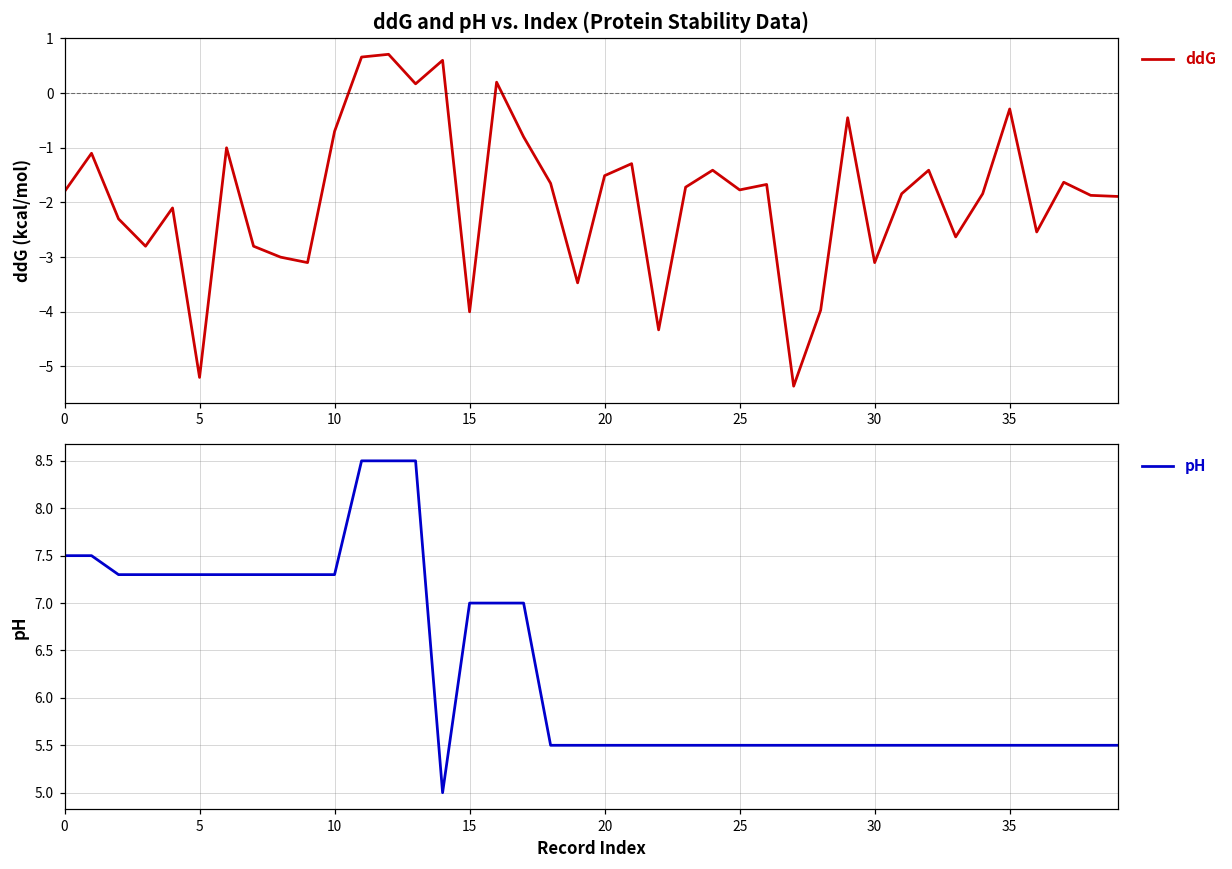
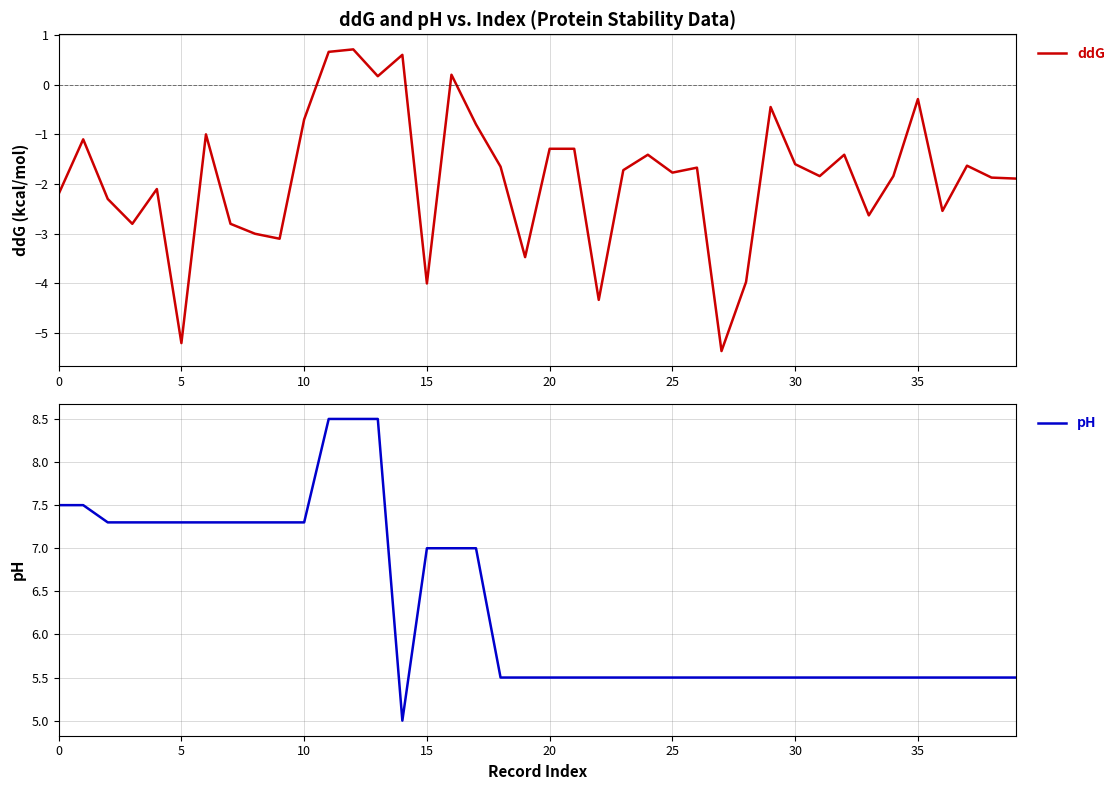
ddG and pH vs. Index (Protein Stability Data), 0: -1.8 -> -2.2
ddG and pH vs. Index (Protein Stability Data), 20: -1.5 -> -1.3
ddG and pH vs. Index (Protein Stability Data), 30: -3.1 -> -1.6
